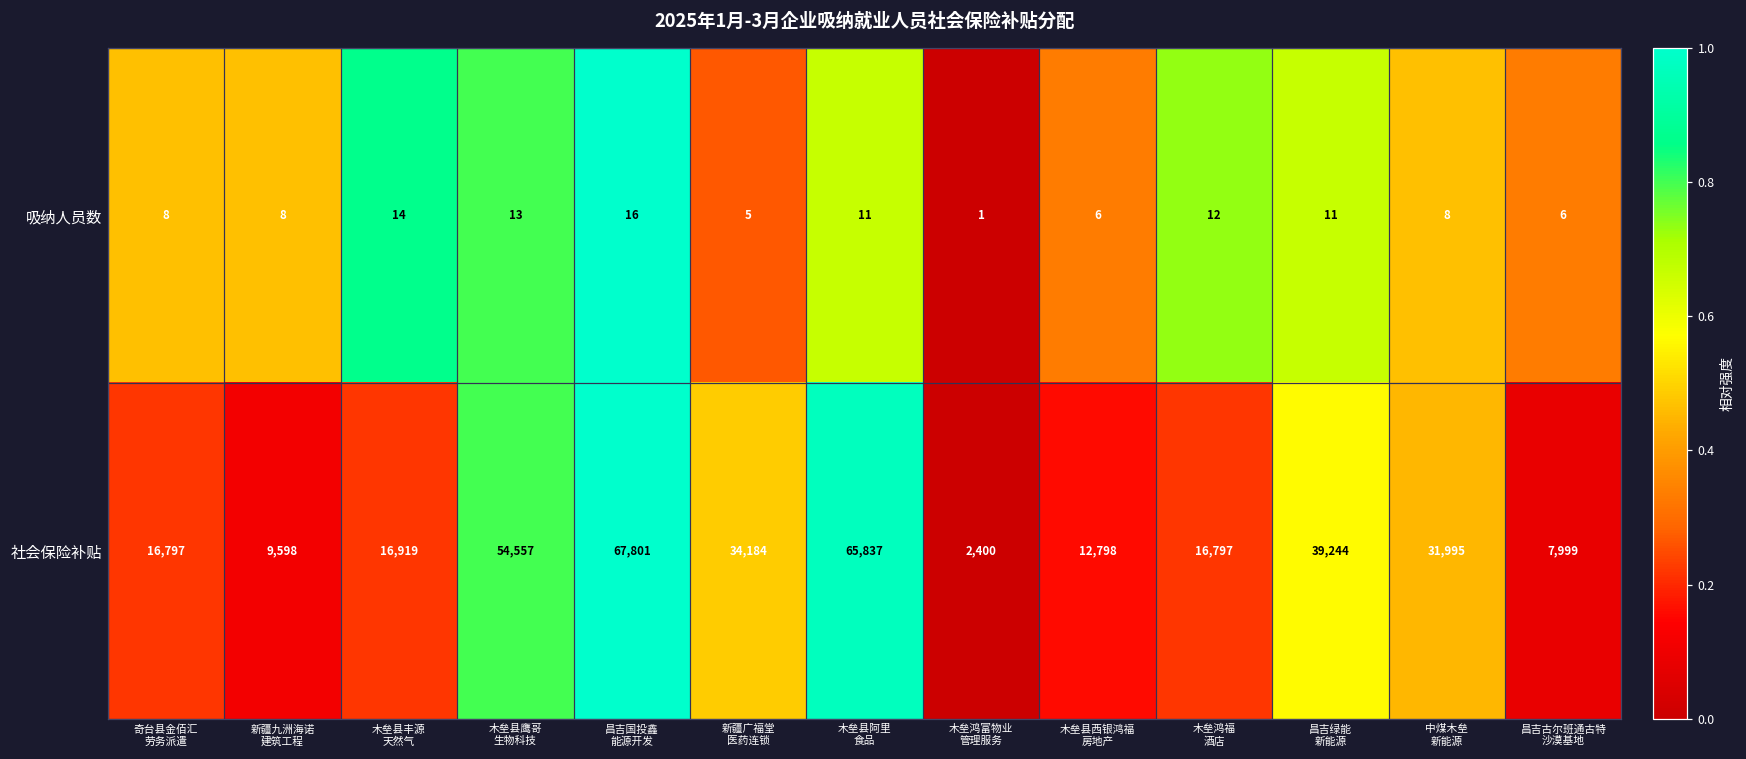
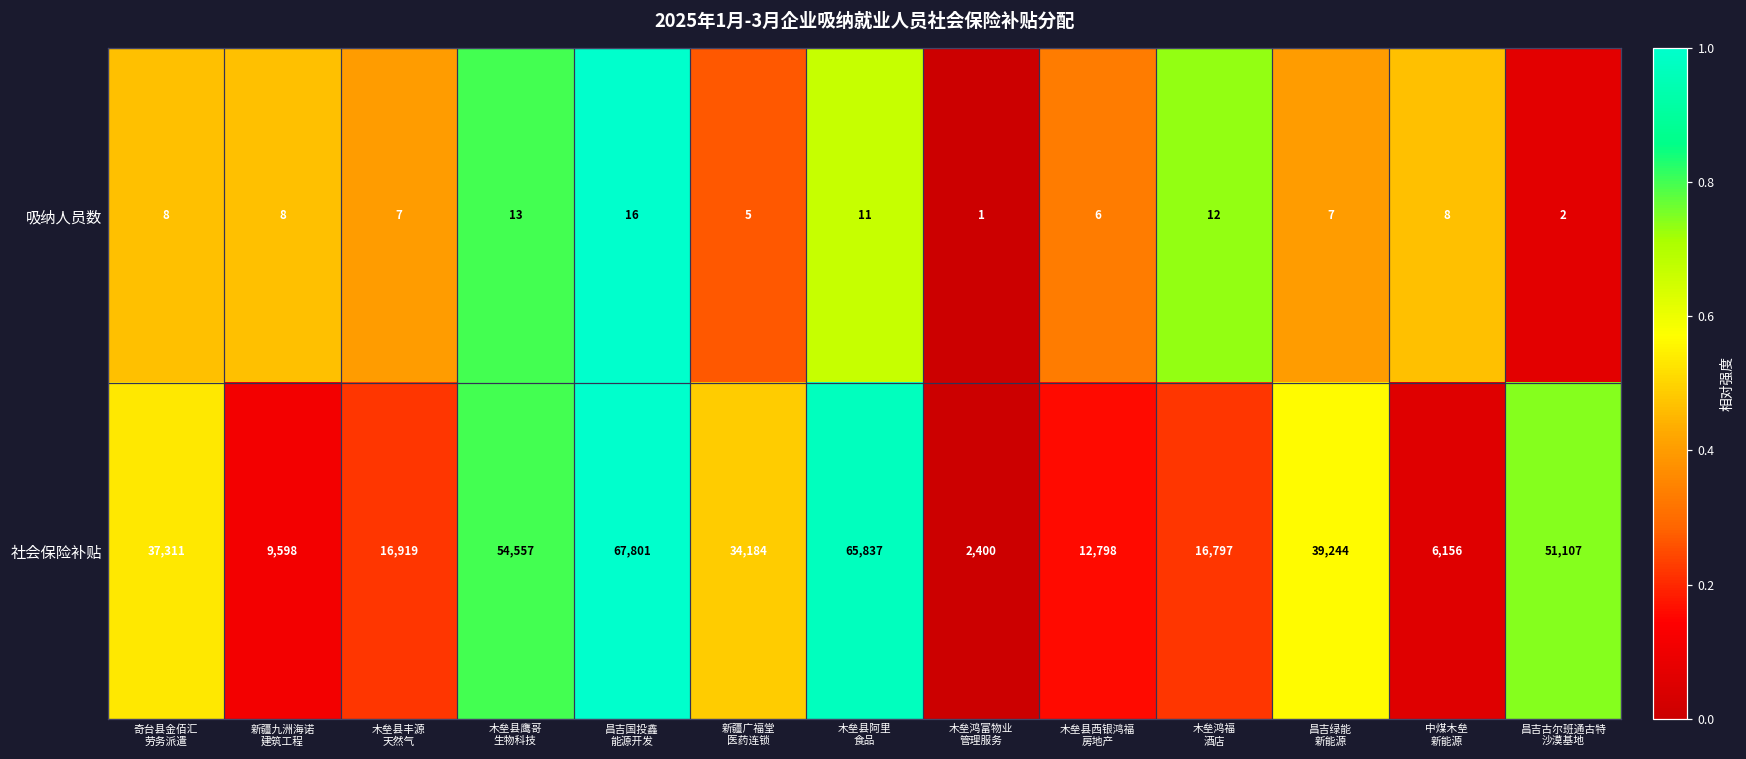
吸纳人员数, 木垒县丰源 天然气: 14 -> 7
吸纳人员数, 昌吉绿能 新能源: 11 -> 7
吸纳人员数, 昌吉古尔班通古特 沙漠基地: 6 -> 2
社会保险补贴, 奇台县金佰汇 劳务派遣: 16,797 -> 37,311
社会保险补贴, 中煤木垒 新能源: 31,995 -> 6,156
社会保险补贴, 昌吉古尔班通古特 沙漠基地: 7,999 -> 51,107
